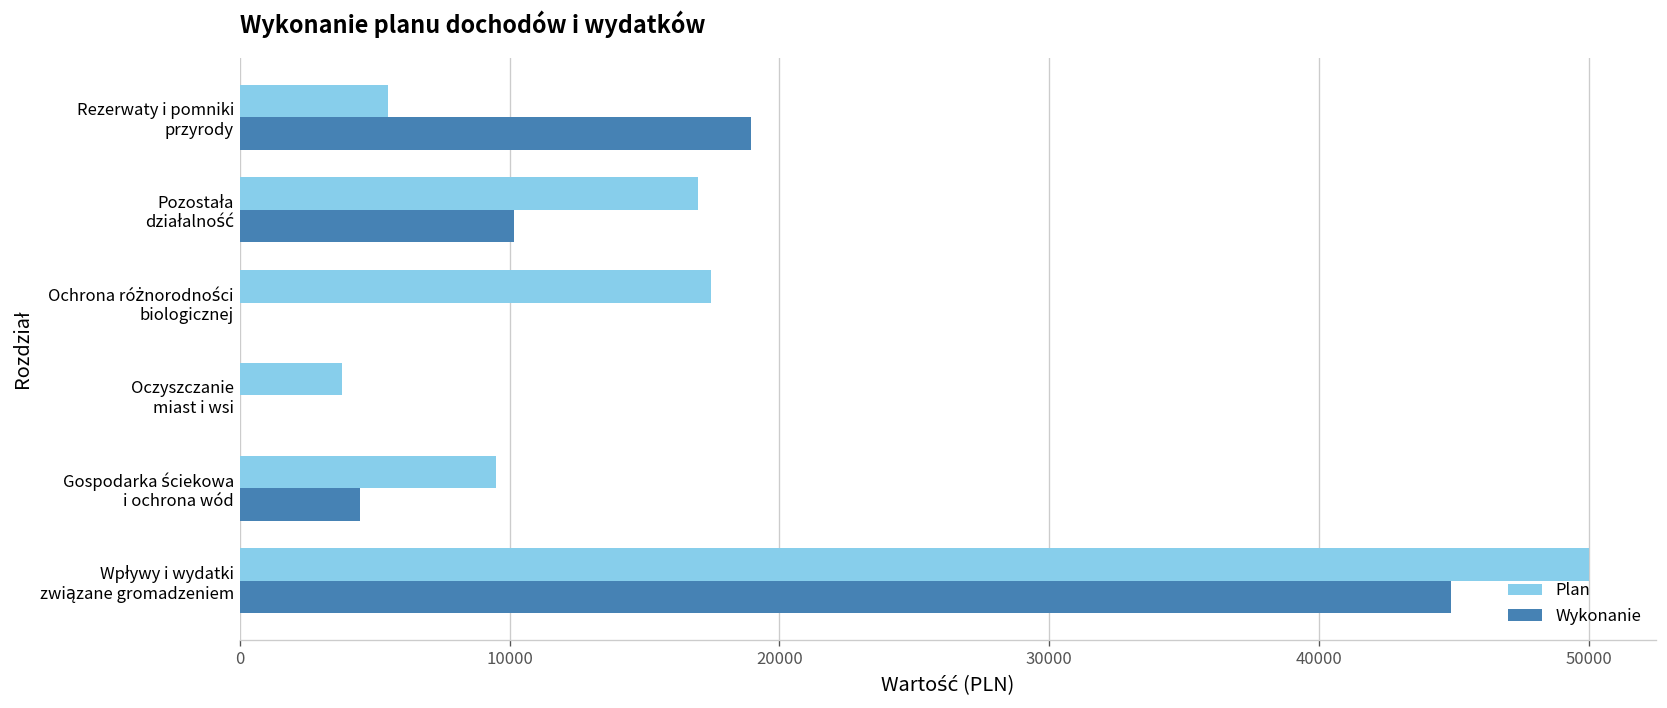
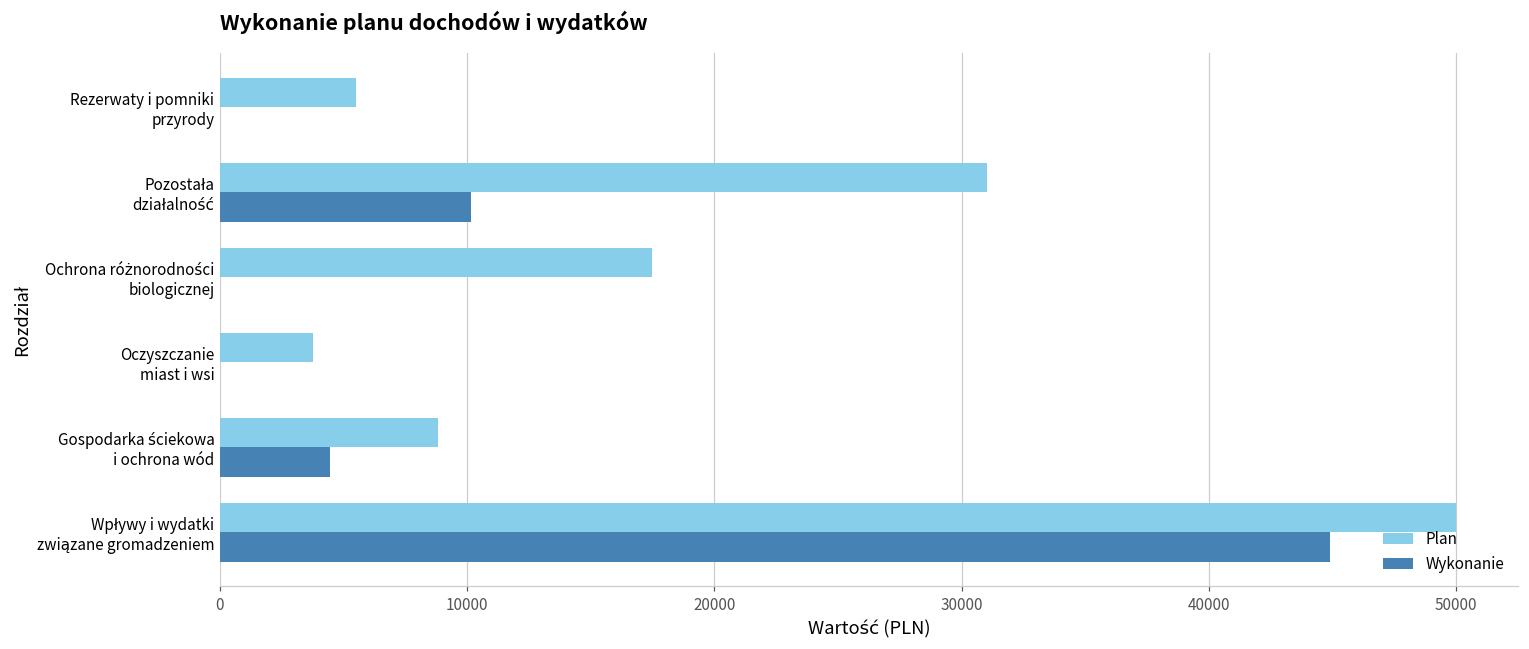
Wykonanie, Rezerwaty i pomniki przyrody: 18900 -> 0
Plan, Pozostała działalność: 17000 -> 31000
Plan, Gospodarka ściekowa i ochrona wód: 9500 -> 8800
